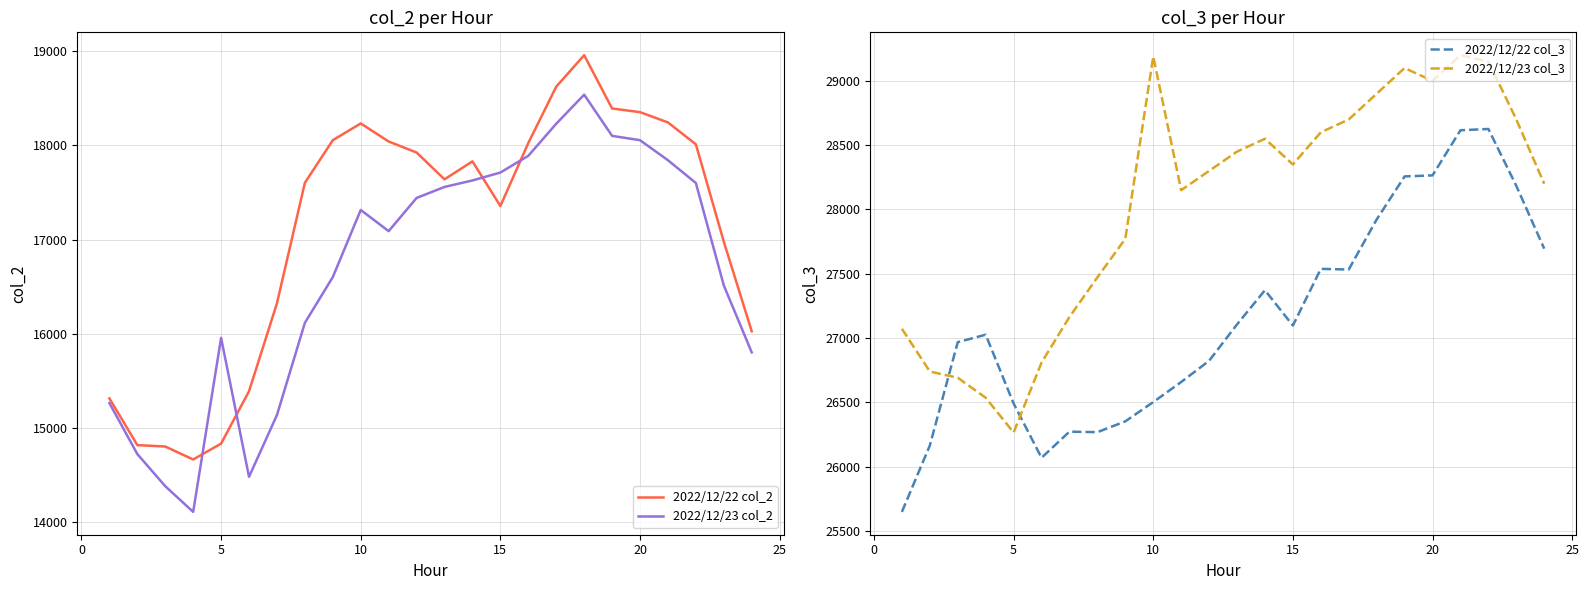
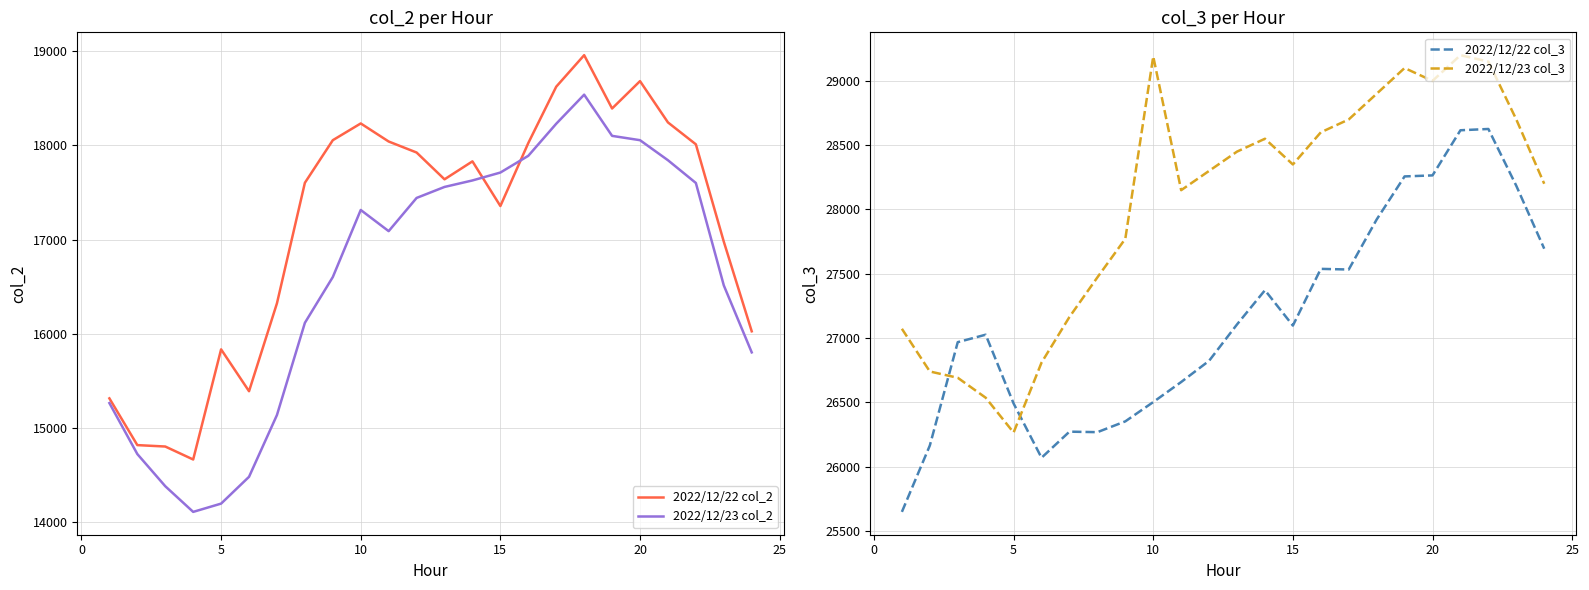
col_2 per Hour, 2022/12/22 col_2, 5: 14800 -> 15800
col_2 per Hour, 2022/12/23 col_2, 5: 16000 -> 14200
col_2 per Hour, 2022/12/22 col_2, 20: 18400 -> 18700
